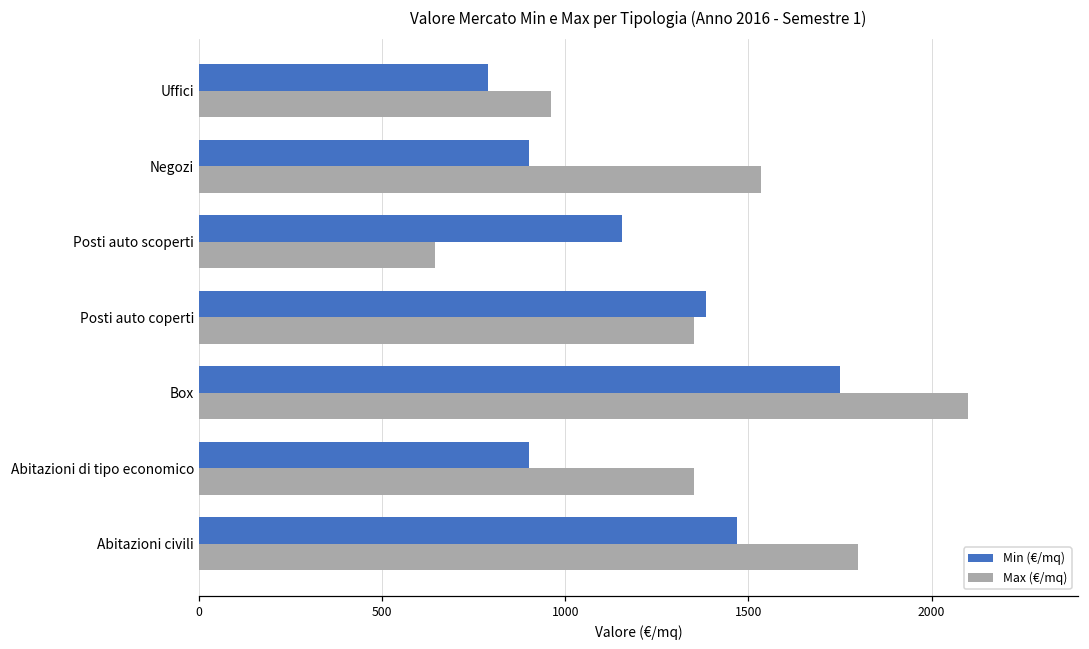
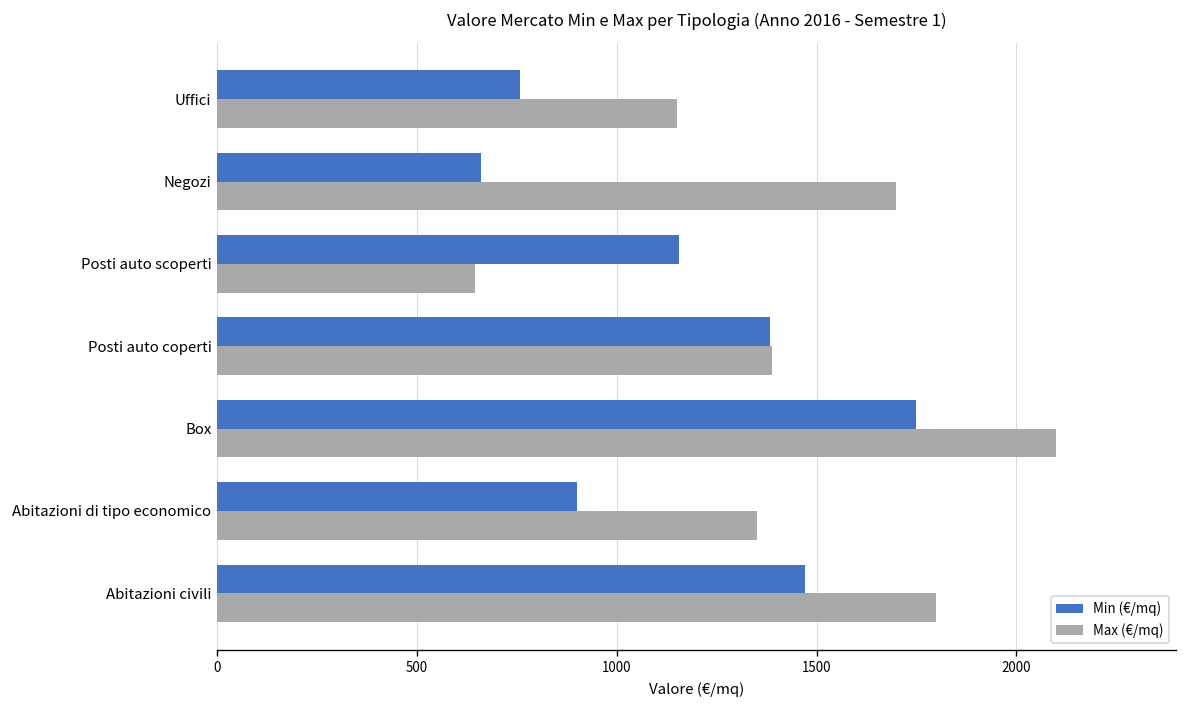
Min (€/mq), Uffici: 790 -> 760
Max (€/mq), Uffici: 960 -> 1150
Min (€/mq), Negozi: 900 -> 660
Max (€/mq), Negozi: 1530 -> 1700
Max (€/mq), Posti auto coperti: 1350 -> 1390
